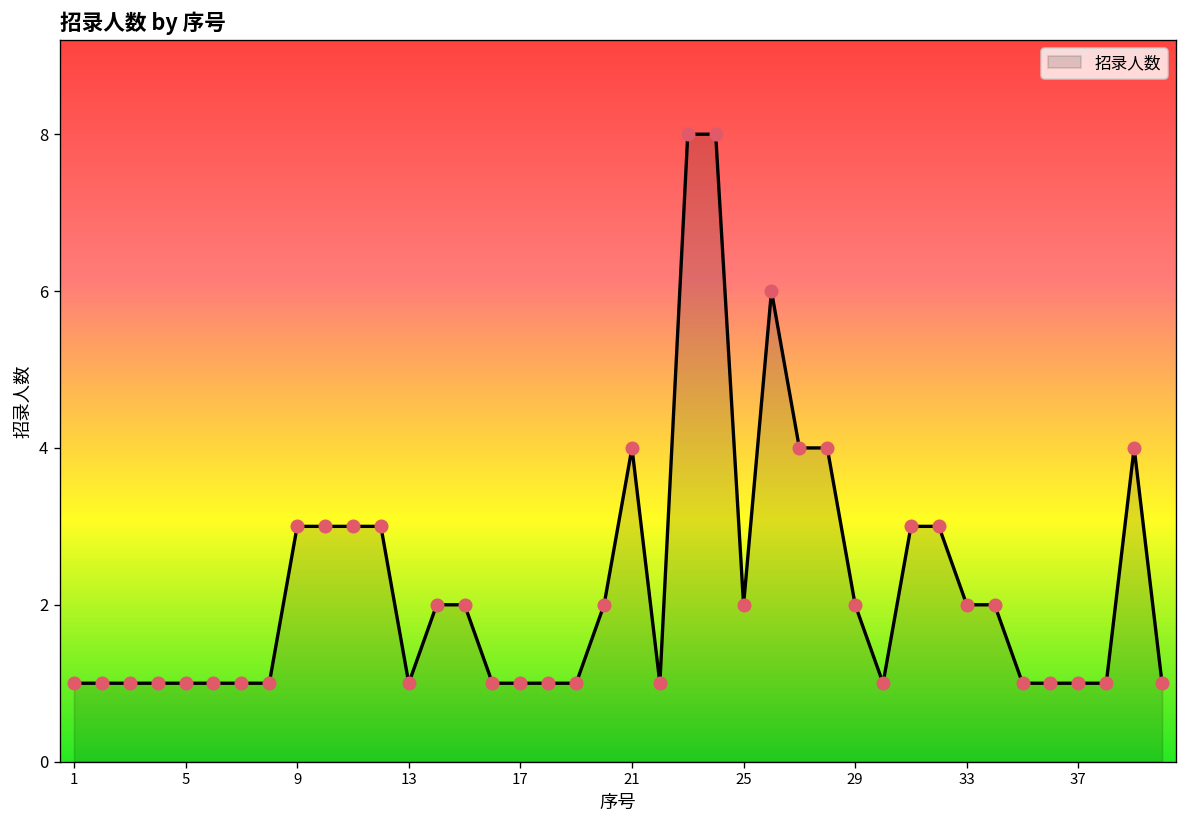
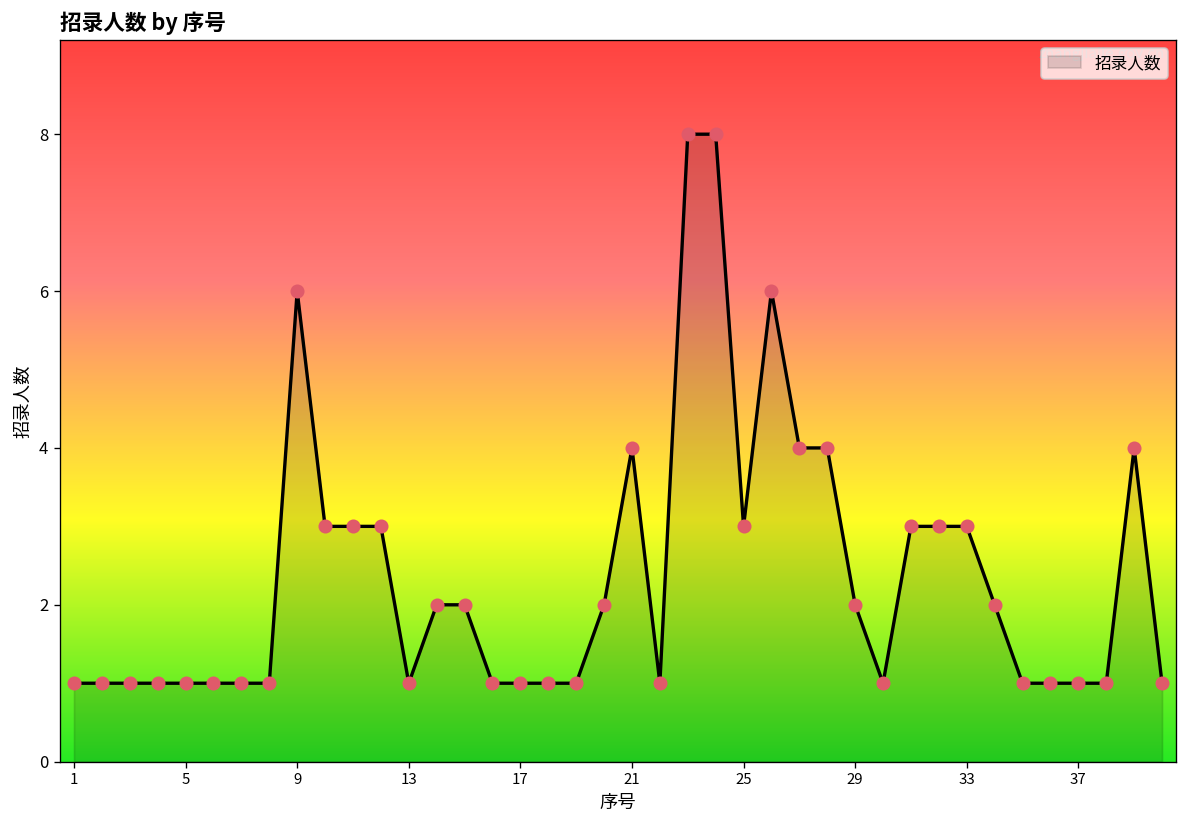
9: 3 -> 6
25: 2 -> 3
33: 2 -> 3
